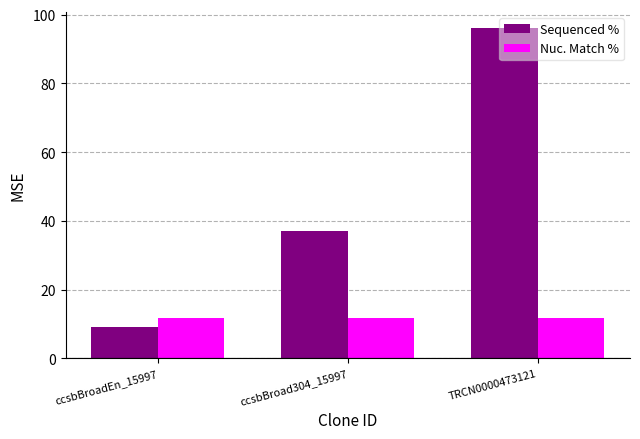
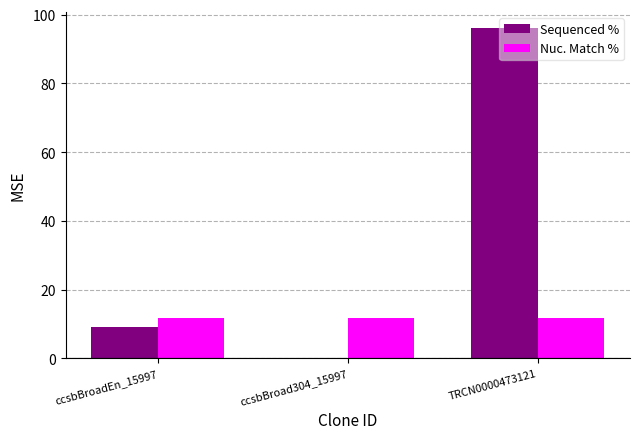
Sequenced %, ccsbBroad304_15997: 37 -> 0
